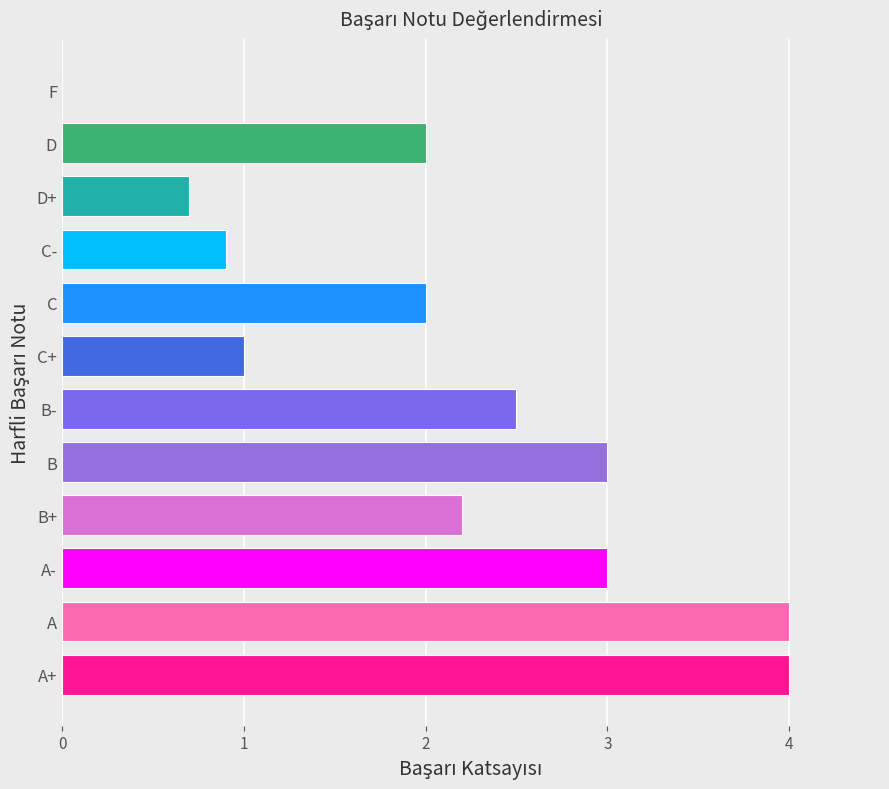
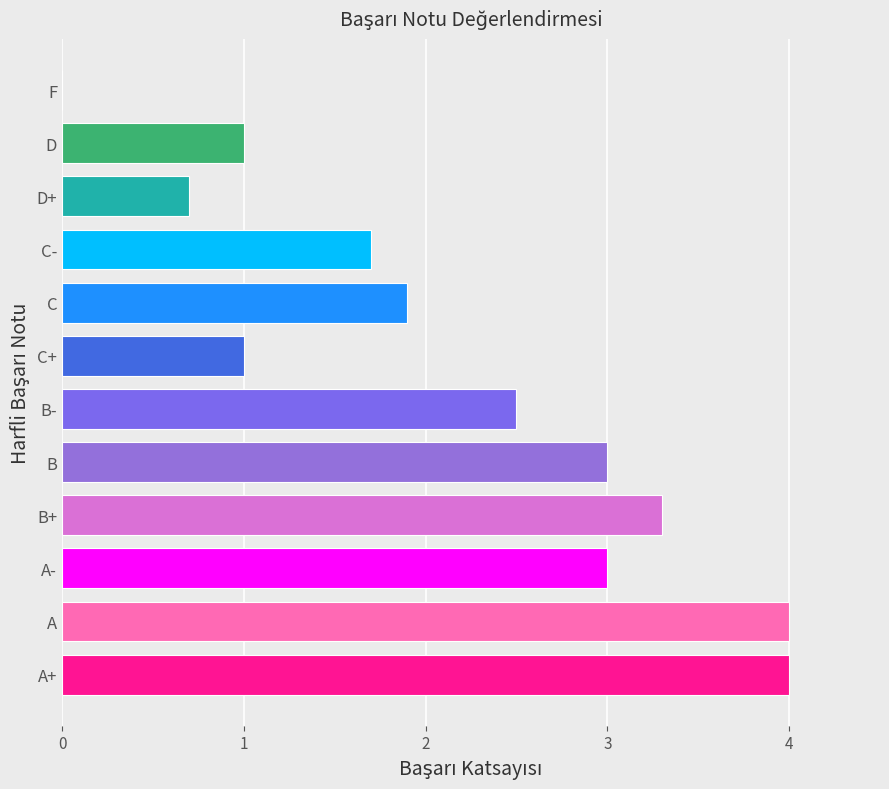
D: 2 -> 1
C-: 0.9 -> 1.7
C: 2.0 -> 1.9
B+: 2.2 -> 3.3
